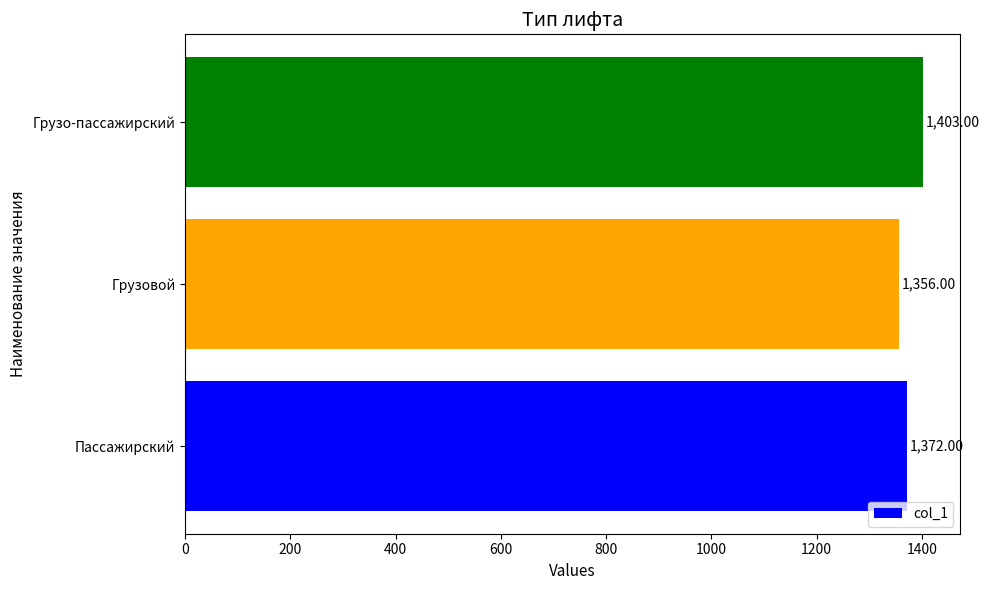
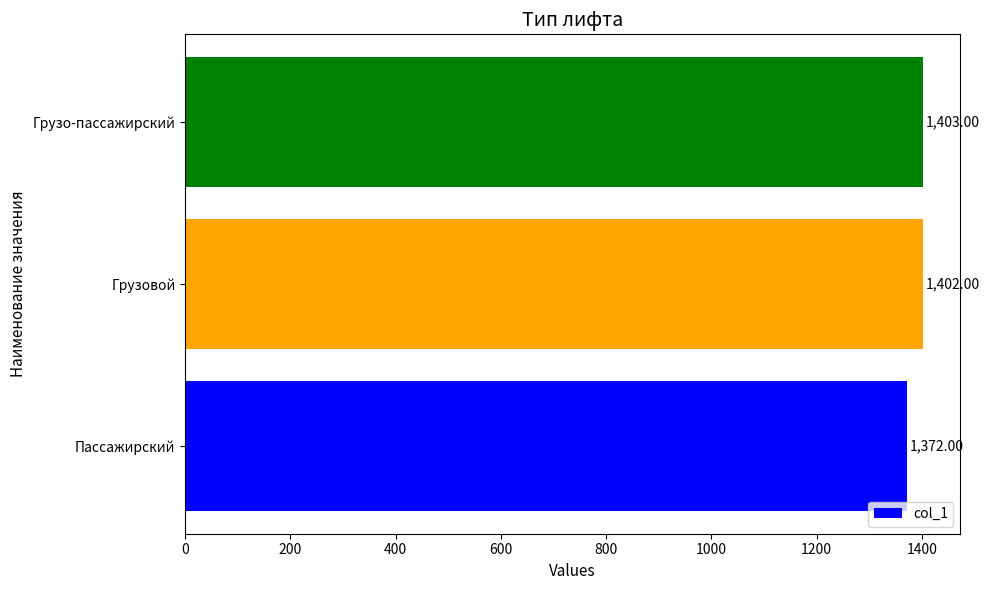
Грузовой: 1,356.00 -> 1,402.00
